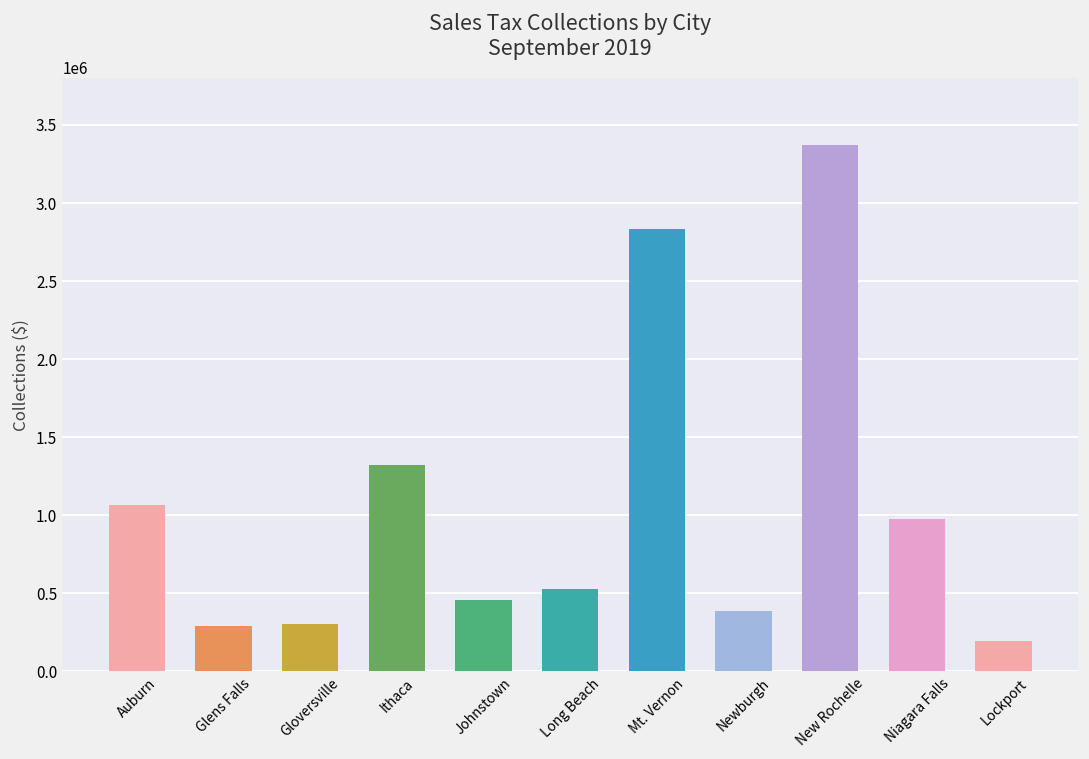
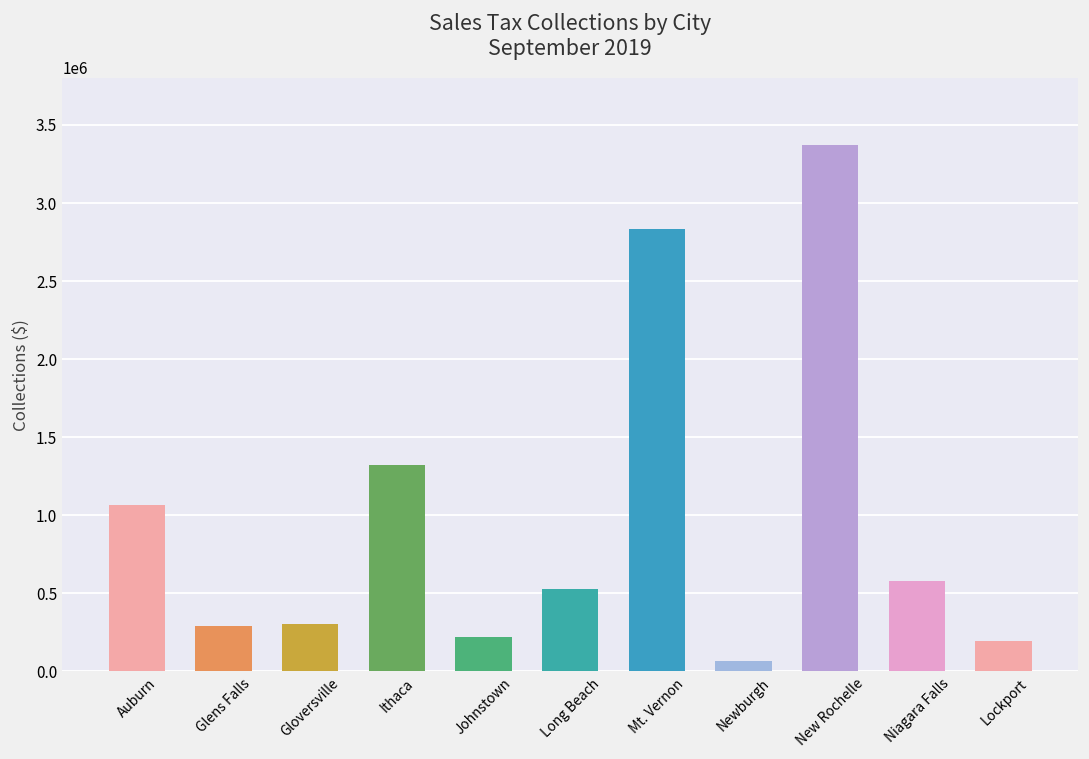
Johnstown: 460000 -> 220000
Newburgh: 390000 -> 70000
Niagara Falls: 970000 -> 580000
